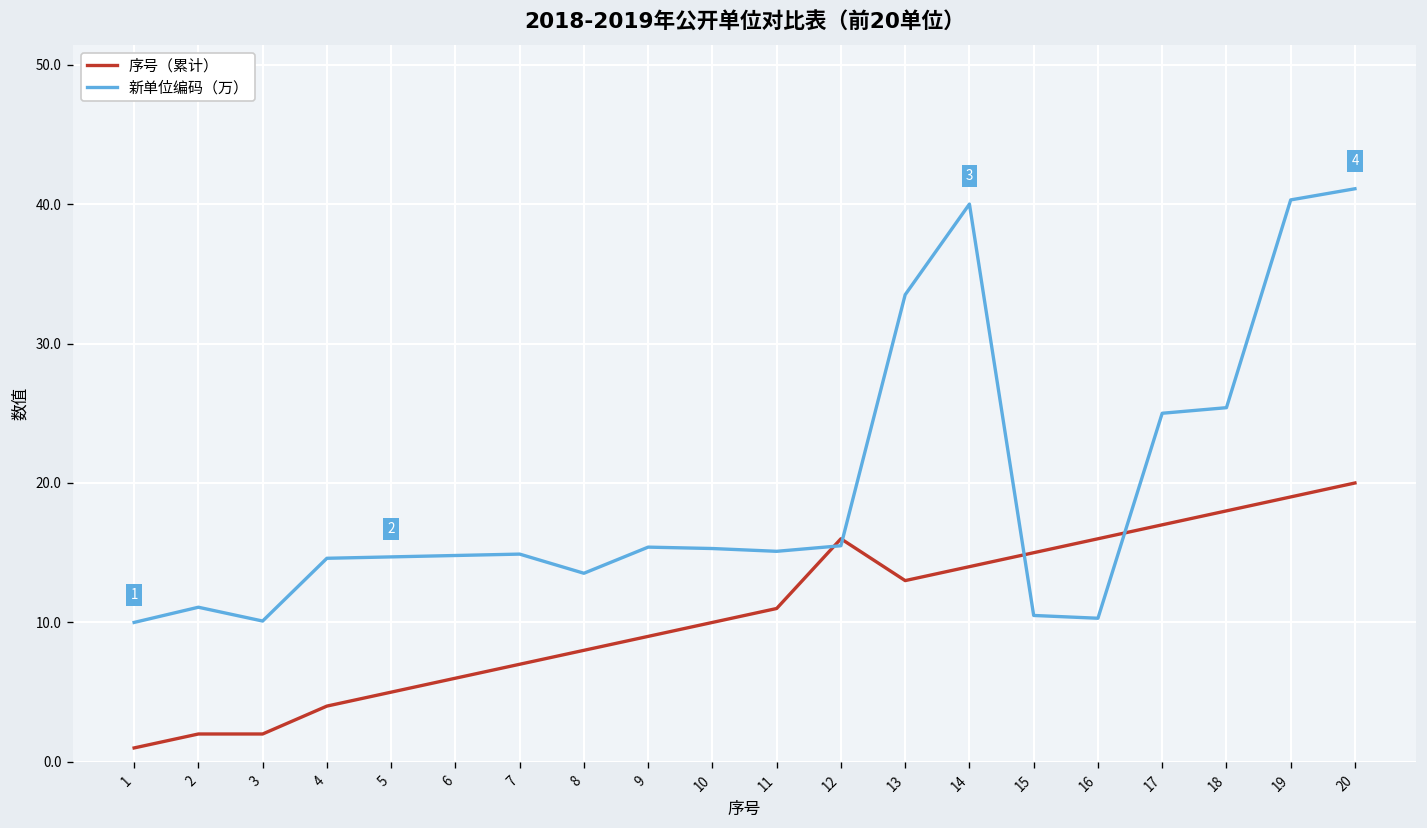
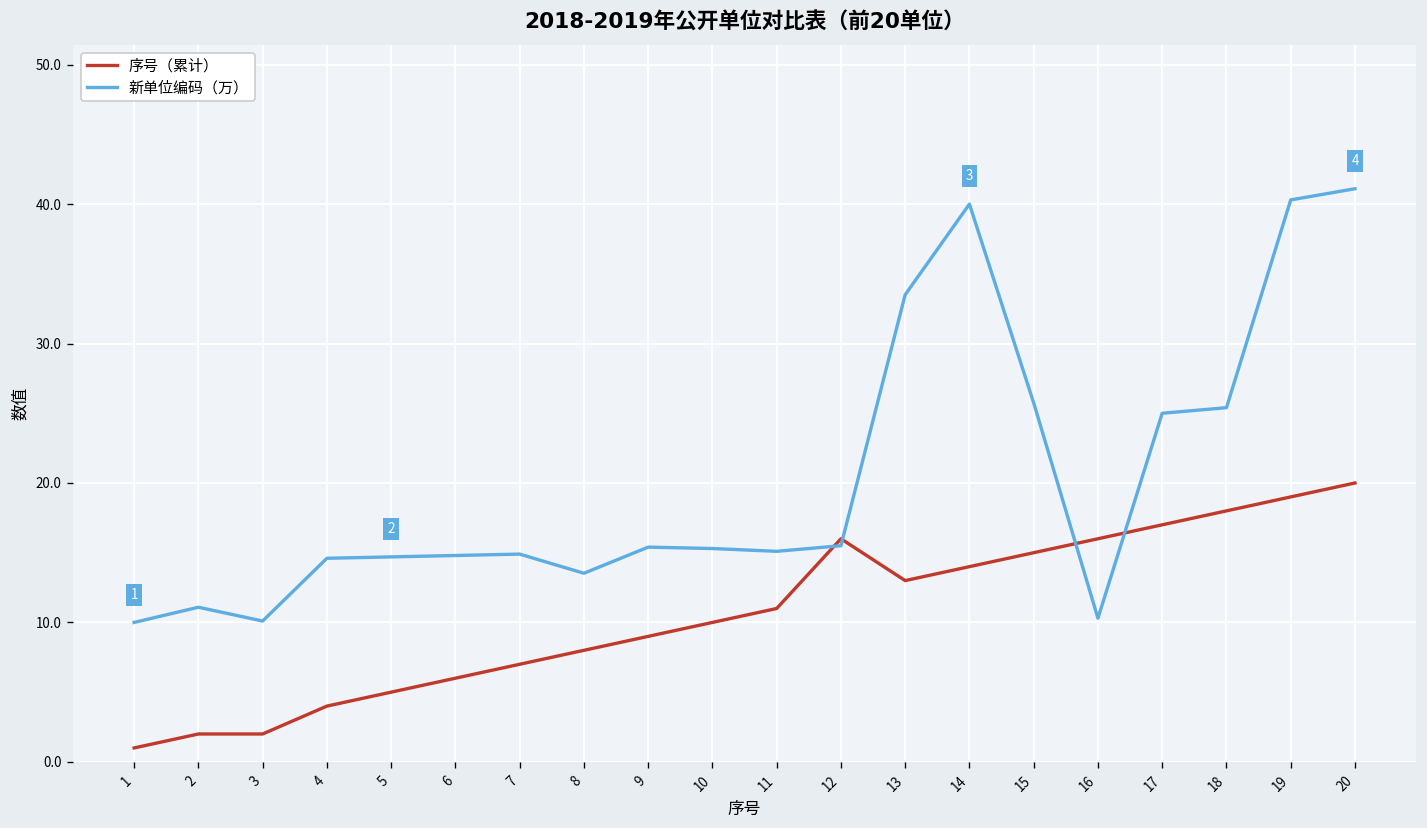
新单位编码（万）, 15: 10.5 -> 25.7
